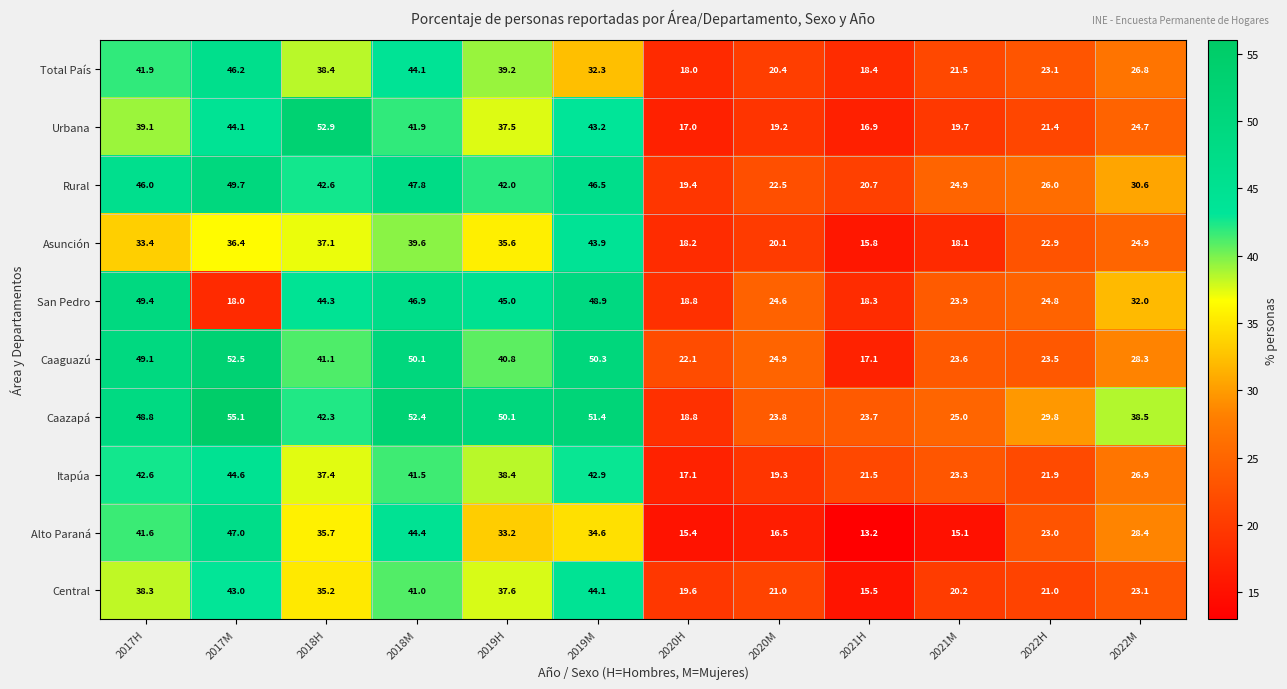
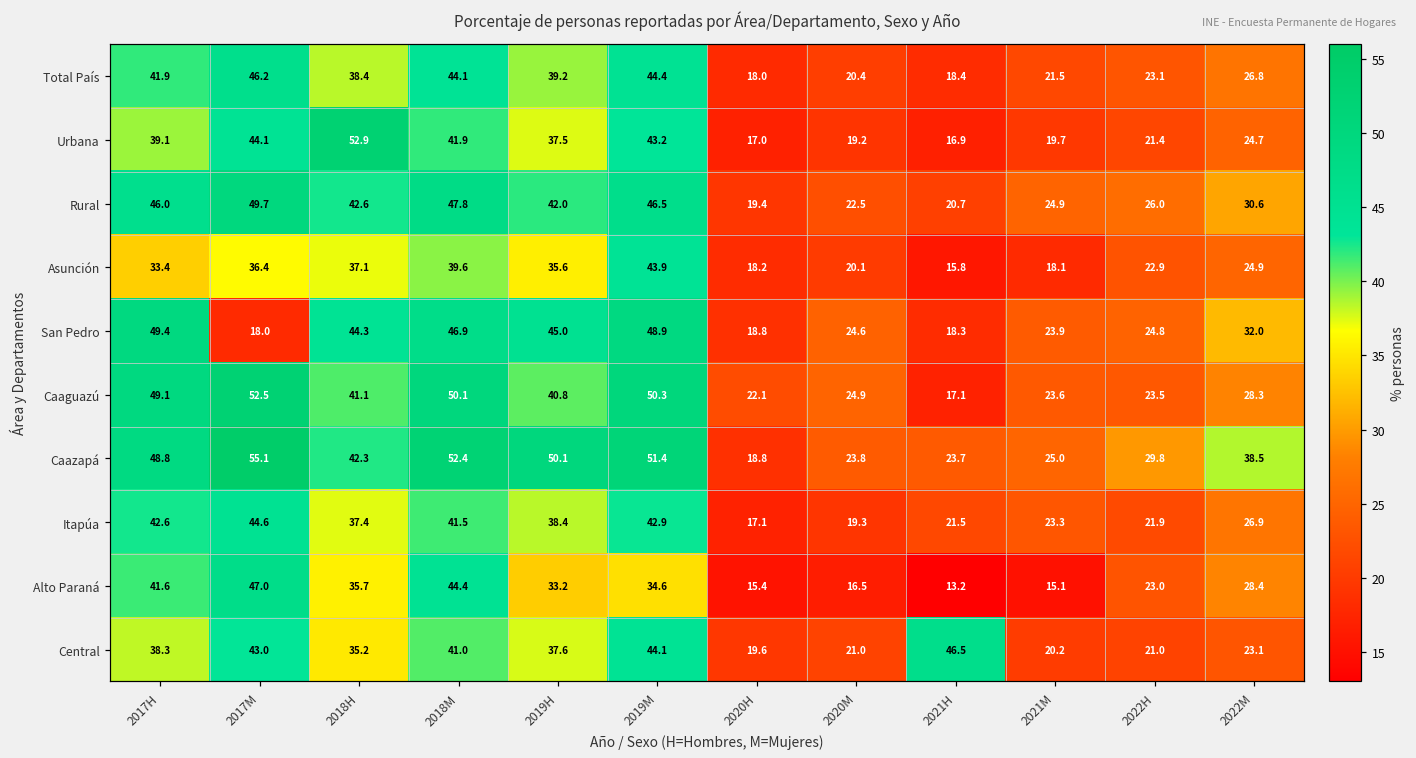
Total País, 2019M: 32.3 -> 44.4
Central, 2021H: 15.5 -> 46.5
